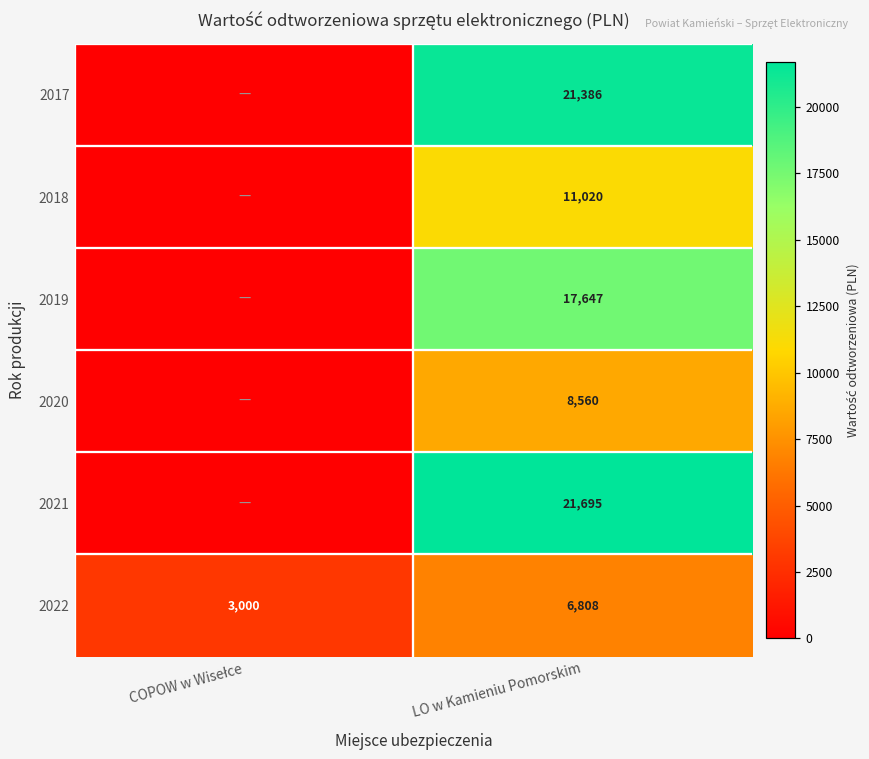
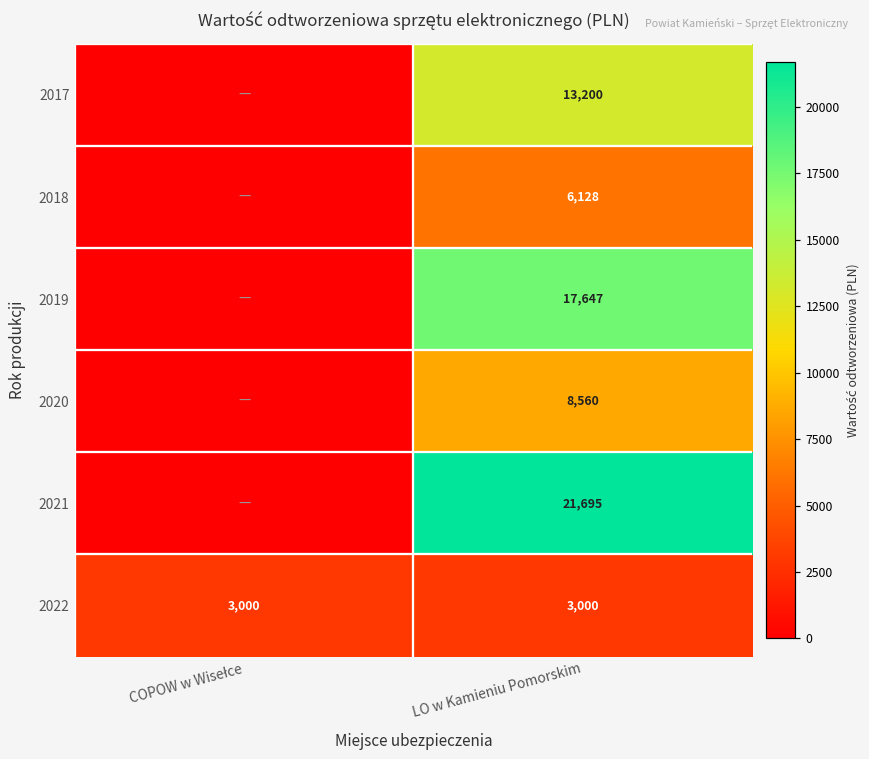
2017, LO w Kamieniu Pomorskim: 21,386 -> 13,200
2018, LO w Kamieniu Pomorskim: 11,020 -> 6,128
2022, LO w Kamieniu Pomorskim: 6,808 -> 3,000
